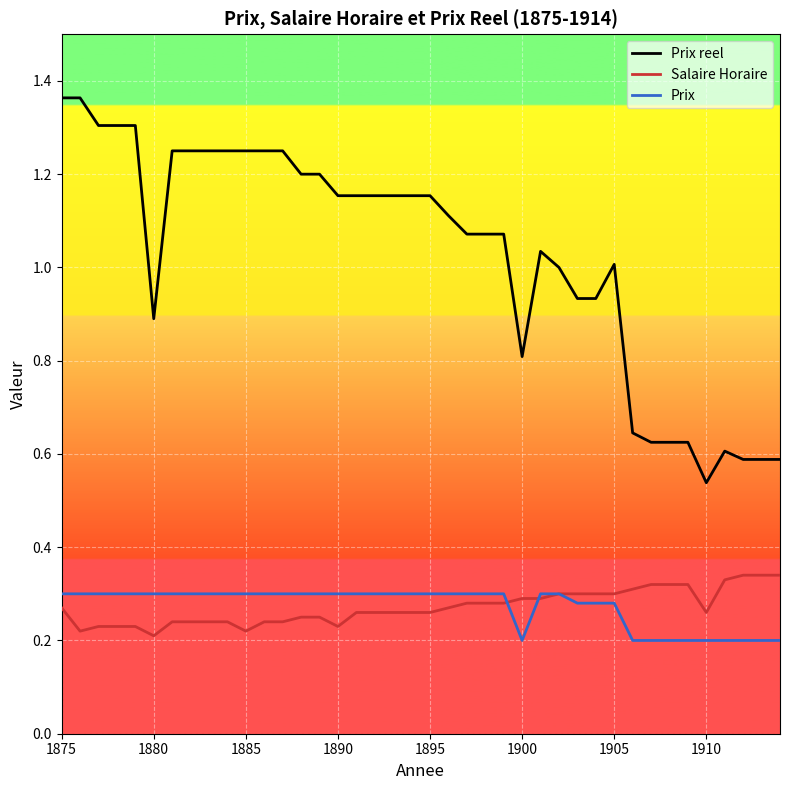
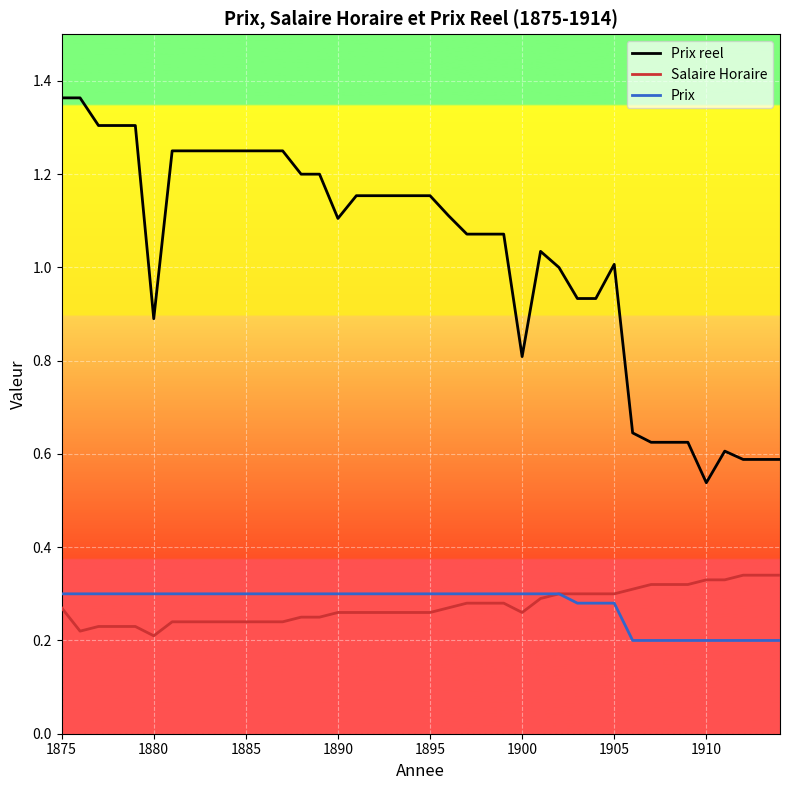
Salaire Horaire, 1885: 0.22 -> 0.24
Prix reel, 1890: 1.15 -> 1.11
Salaire Horaire, 1890: 0.23 -> 0.26
Salaire Horaire, 1900: 0.29 -> 0.26
Prix, 1900: 0.2 -> 0.3
Salaire Horaire, 1910: 0.26 -> 0.33
